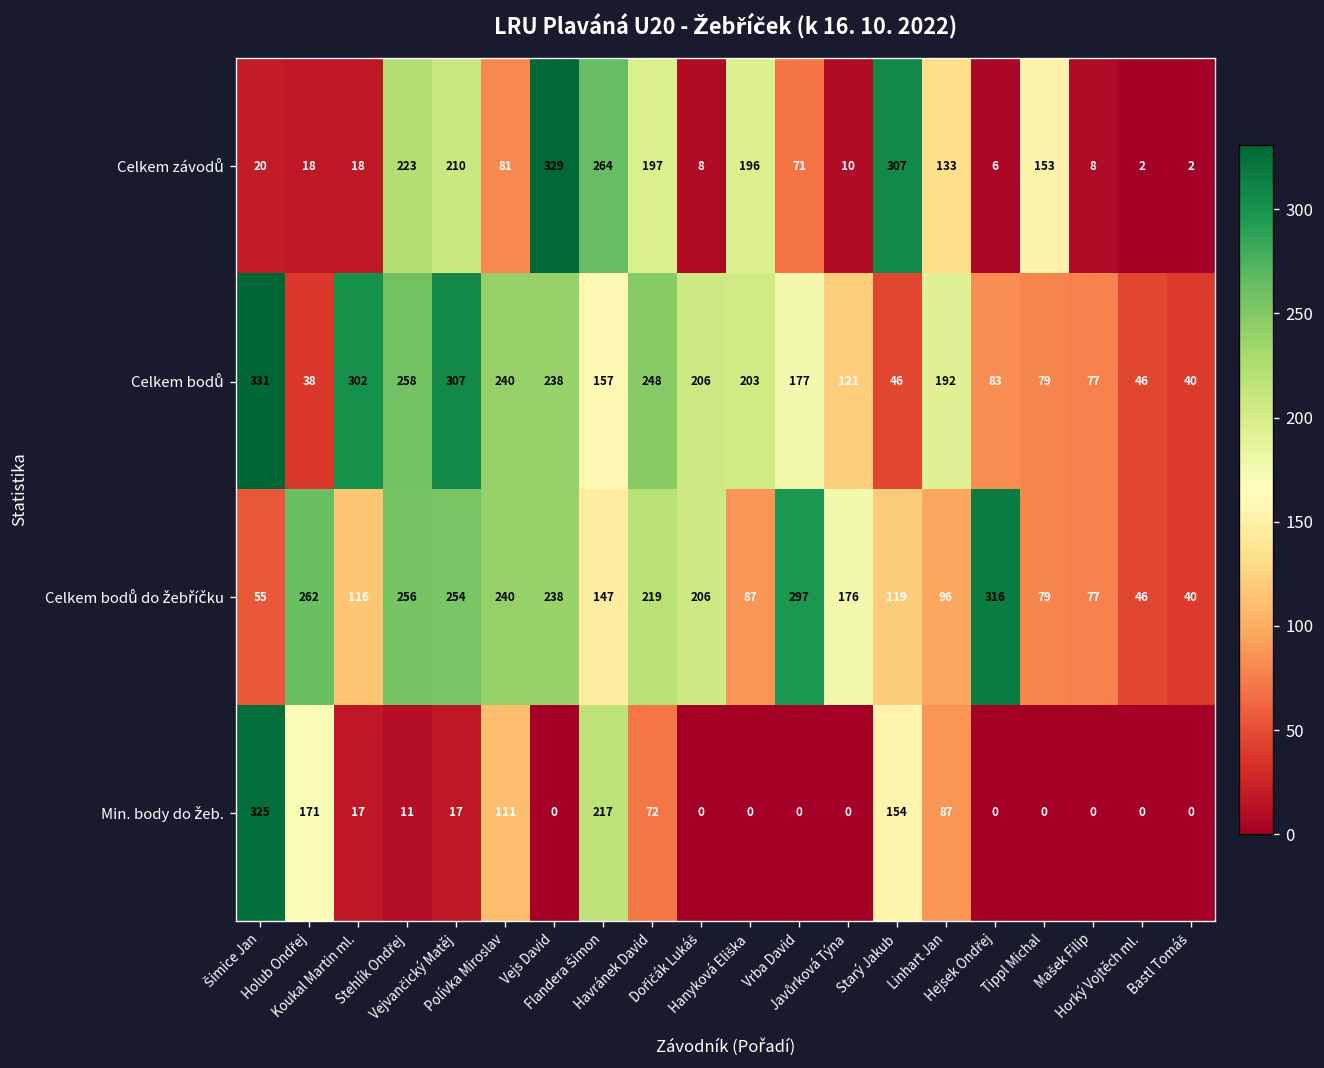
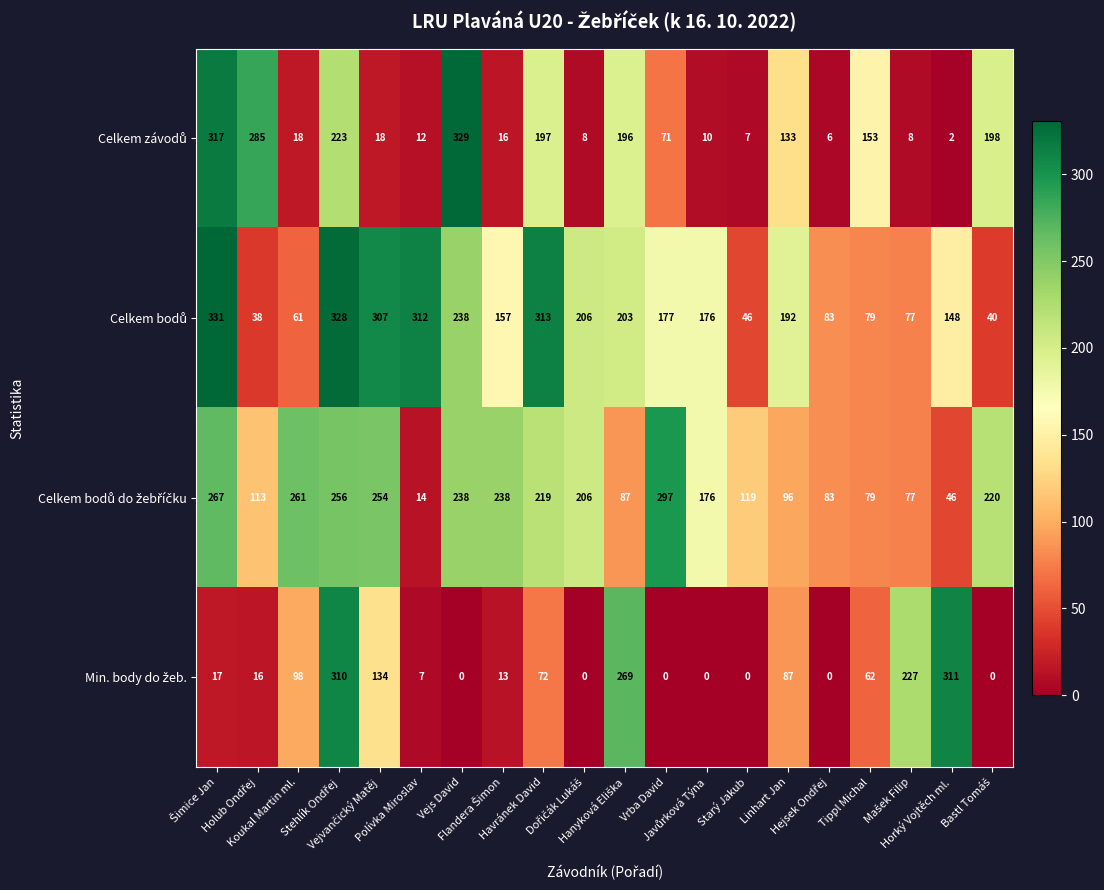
Celkem závodů, Šimice Jan: 20 -> 317
Celkem závodů, Holub Ondřej: 18 -> 285
Celkem závodů, Vejvančický Matěj: 210 -> 18
Celkem závodů, Polívka Miroslav: 81 -> 12
Celkem závodů, Flandera Šimon: 264 -> 16
Celkem závodů, Starý Jakub: 307 -> 7
Celkem závodů, Bastl Tomáš: 2 -> 198
Celkem bodů, Koukal Martin ml.: 302 -> 61
Celkem bodů, Stehlík Ondřej: 258 -> 328
Celkem bodů, Polívka Miroslav: 240 -> 312
Celkem bodů, Havránek David: 248 -> 313
Celkem bodů, Javůrková Týna: 121 -> 176
Celkem bodů, Horký Vojtěch ml.: 46 -> 148
Celkem bodů do žebříčku, Šimice Jan: 55 -> 267
Celkem bodů do žebříčku, Holub Ondřej: 262 -> 113
Celkem bodů do žebříčku, Koukal Martin ml.: 116 -> 261
Celkem bodů do žebříčku, Polívka Miroslav: 240 -> 14
Celkem bodů do žebříčku, Flandera Šimon: 147 -> 238
Celkem bodů do žebříčku, Hejsek Ondřej: 316 -> 83
Celkem bodů do žebříčku, Bastl Tomáš: 40 -> 220
Min. body do žeb., Šimice Jan: 325 -> 17
Min. body do žeb., Holub Ondřej: 171 -> 16
Min. body do žeb., Koukal Martin ml.: 17 -> 98
Min. body do žeb., Stehlík Ondřej: 11 -> 310
Min. body do žeb., Vejvančický Matěj: 17 -> 134
Min. body do žeb., Polívka Miroslav: 111 -> 7
Min. body do žeb., Flandera Šimon: 217 -> 13
Min. body do žeb., Hanyková Eliška: 0 -> 269
Min. body do žeb., Starý Jakub: 154 -> 0
Min. body do žeb., Tippl Michal: 0 -> 62
Min. body do žeb., Mašek Filip: 0 -> 227
Min. body do žeb., Horký Vojtěch ml.: 0 -> 311
